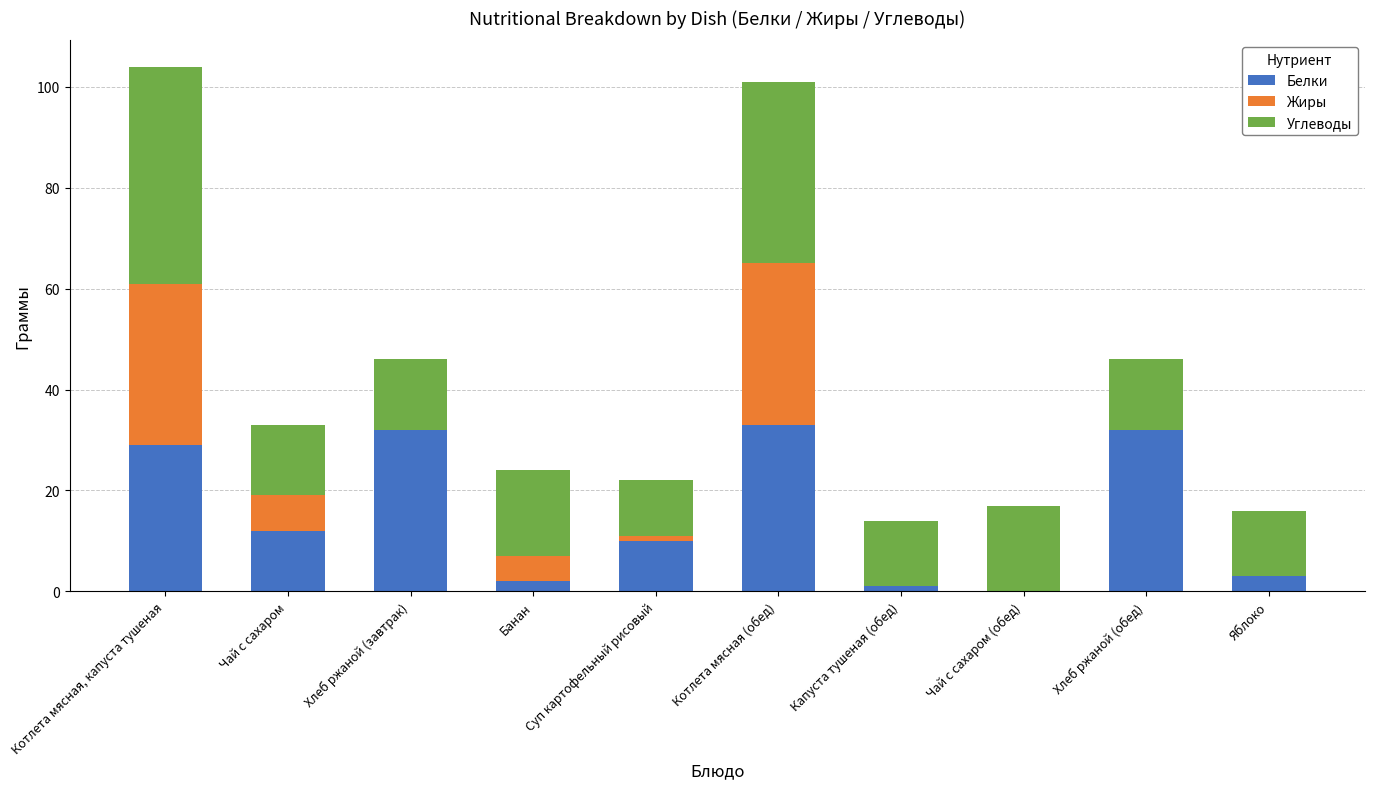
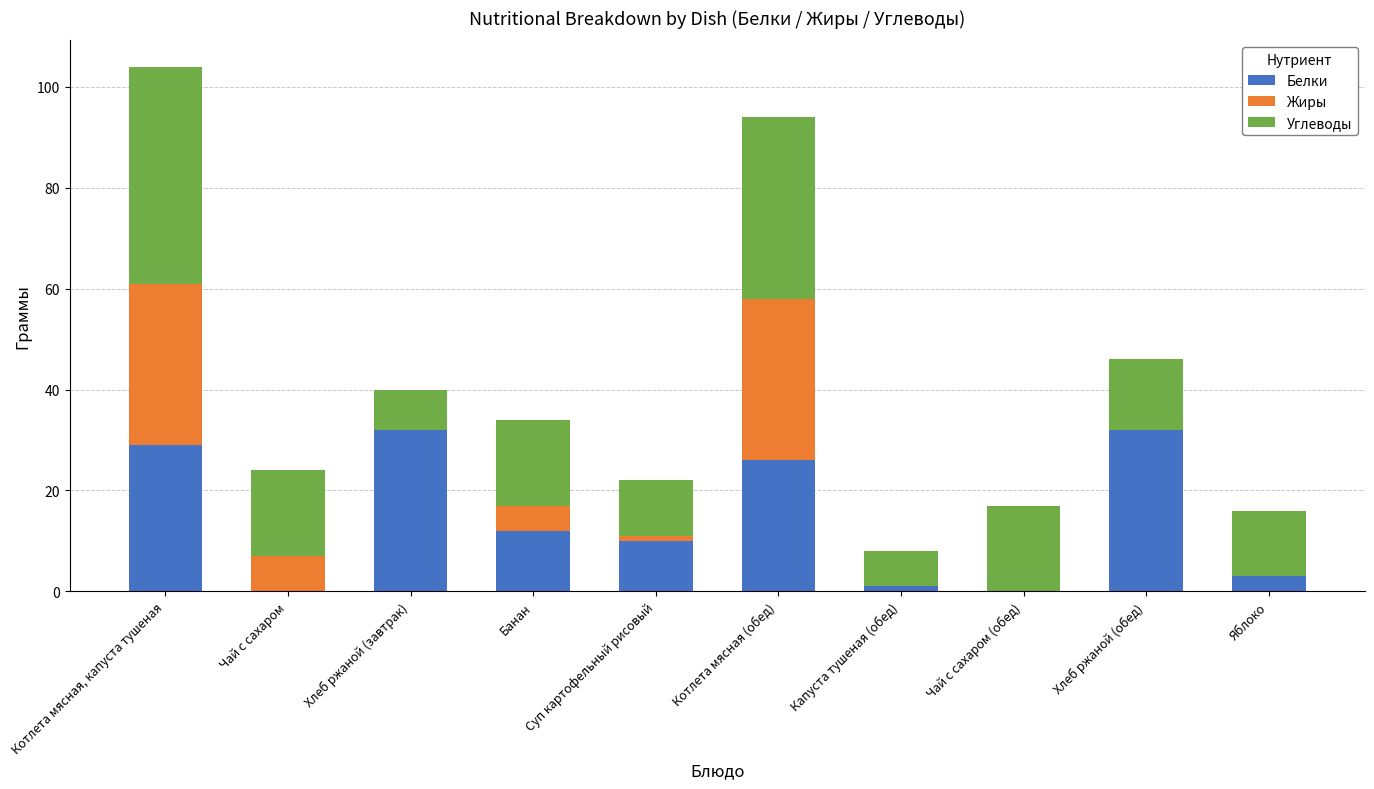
Белки, Чай с сахаром: 12 -> 0
Углеводы, Чай с сахаром: 14 -> 17
Углеводы, Хлеб ржаной (завтрак): 14 -> 8
Белки, Банан: 2 -> 12
Белки, Котлета мясная (обед): 33 -> 26
Углеводы, Капуста тушеная (обед): 13 -> 7
